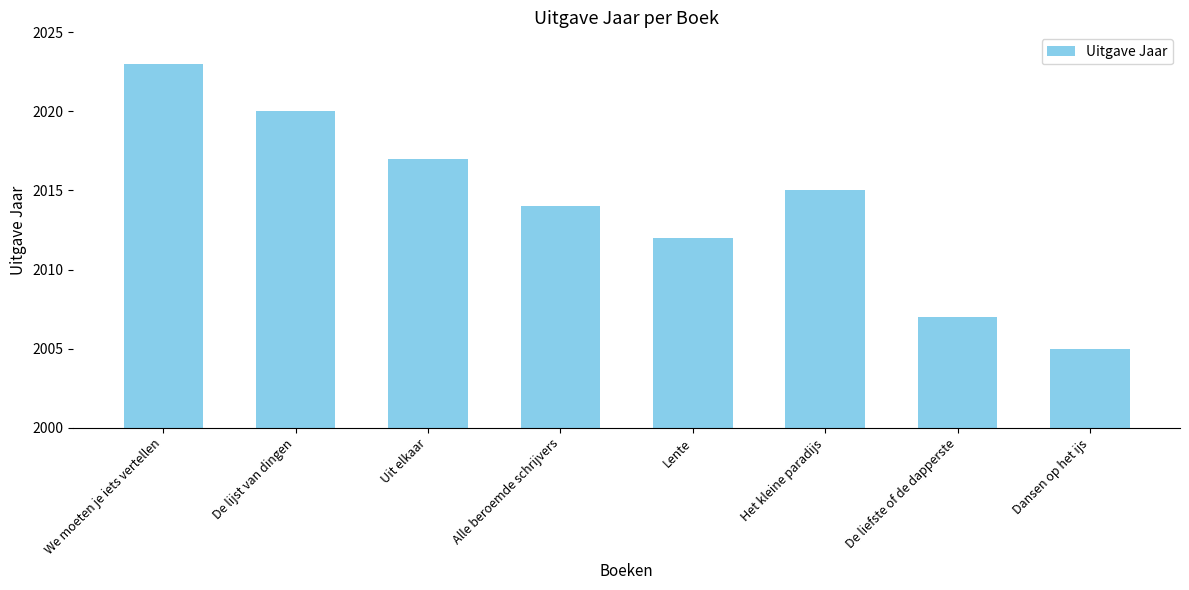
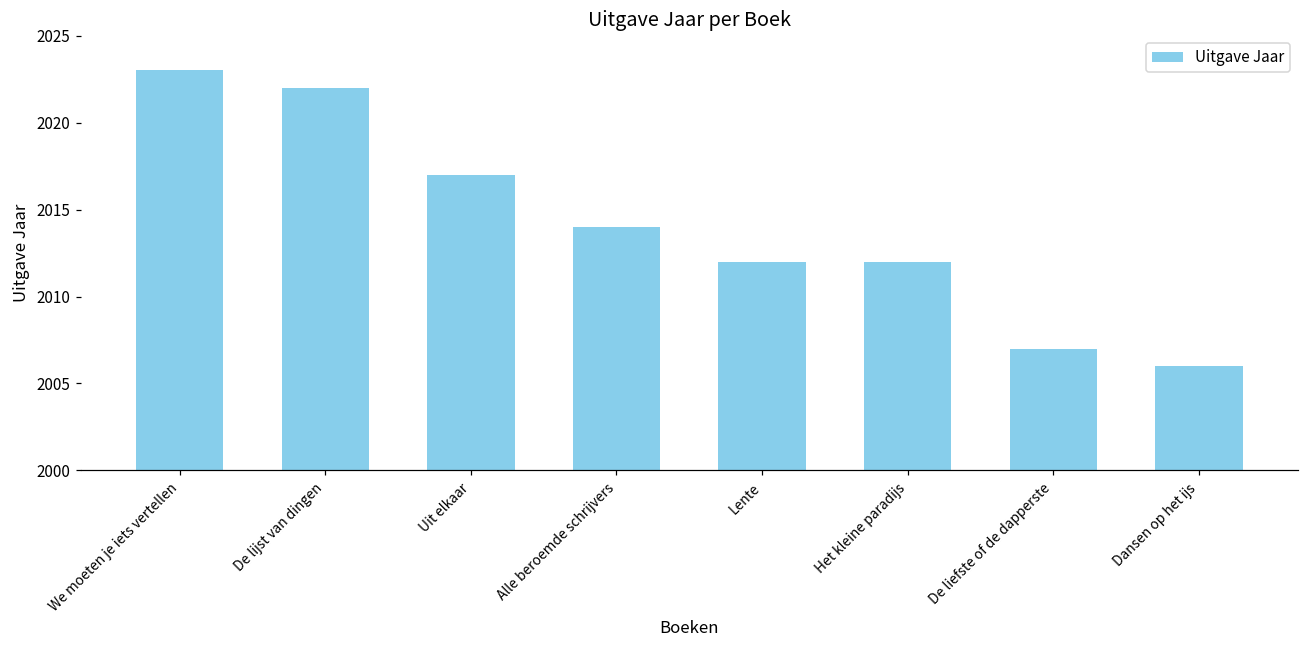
De lijst van dingen: 2020 -> 2022
Het kleine paradijs: 2015 -> 2012
Dansen op het ijs: 2005 -> 2006
